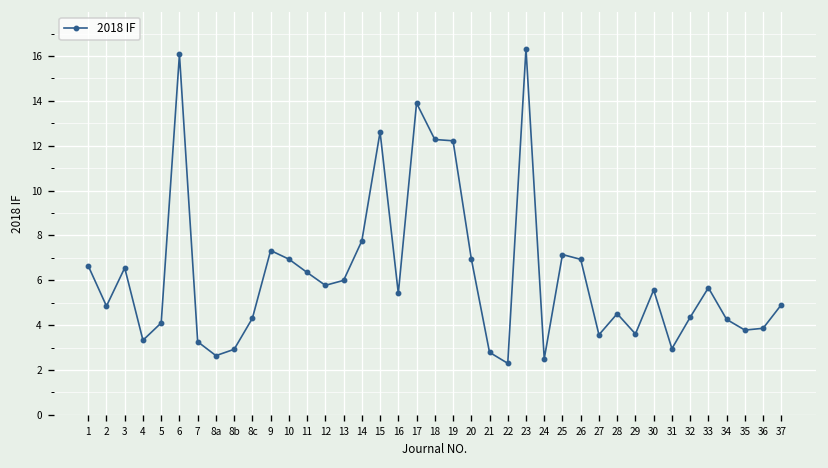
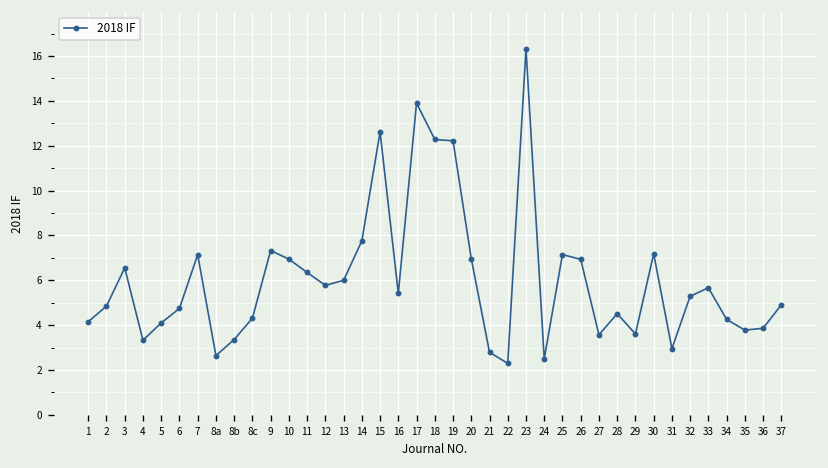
1: 6.6 -> 4.2
6: 16.1 -> 4.7
7: 3.3 -> 7.1
8b: 2.9 -> 3.4
30: 5.6 -> 7.2
32: 4.3 -> 5.3
